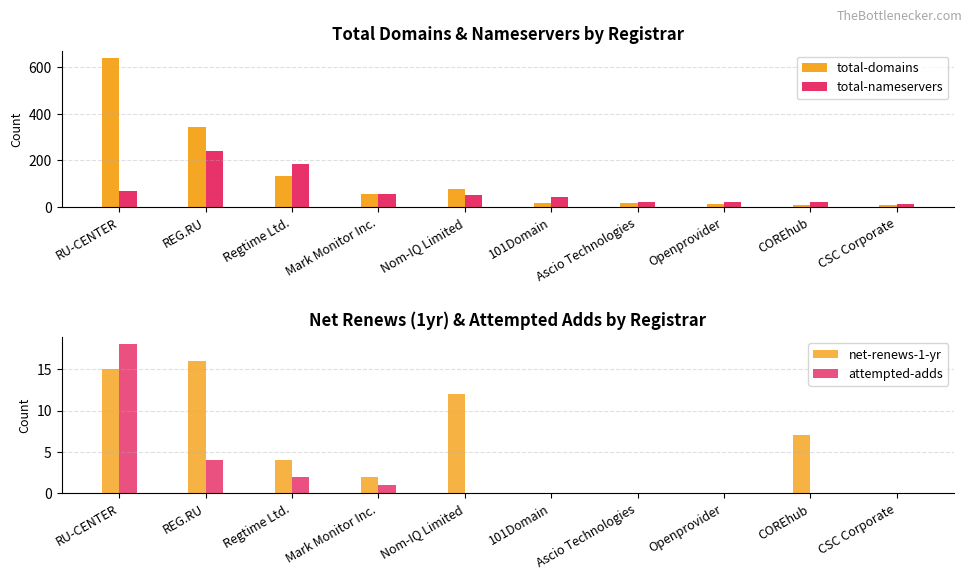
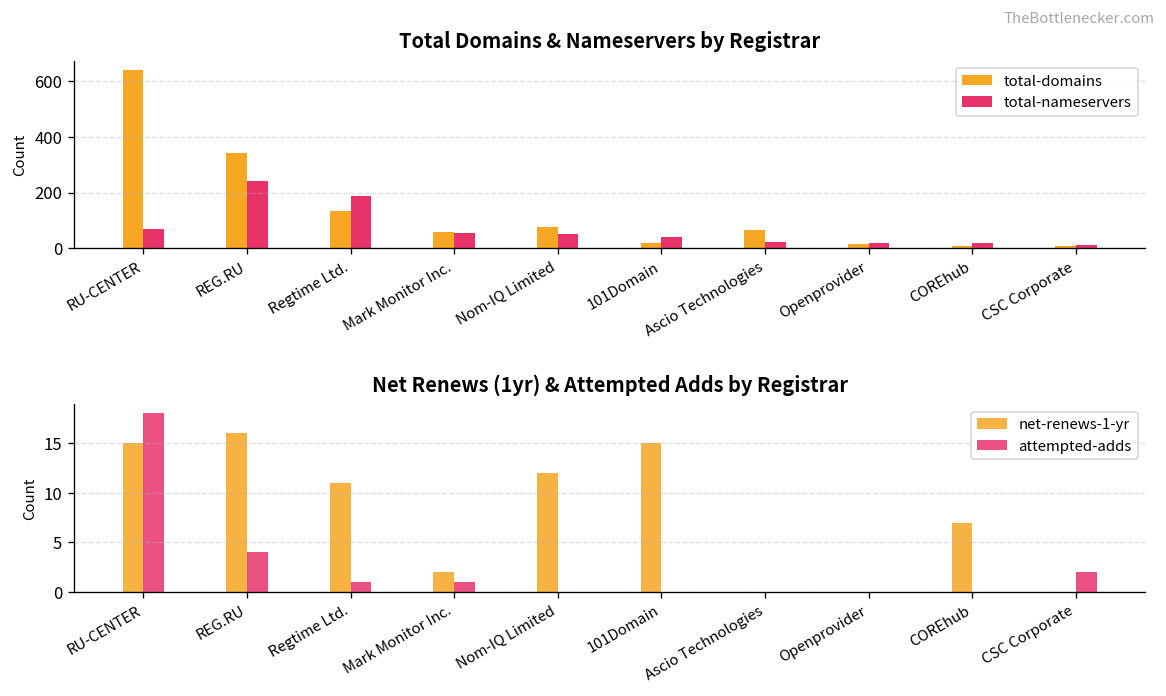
Total Domains & Nameservers by Registrar, total-domains, Ascio Technologies: 20 -> 70
Net Renews (1yr) & Attempted Adds by Registrar, net-renews-1-yr, Regtime Ltd.: 4 -> 11
Net Renews (1yr) & Attempted Adds by Registrar, attempted-adds, Regtime Ltd.: 2 -> 1
Net Renews (1yr) & Attempted Adds by Registrar, net-renews-1-yr, 101Domain: 0 -> 15
Net Renews (1yr) & Attempted Adds by Registrar, attempted-adds, CSC Corporate: 0 -> 2
